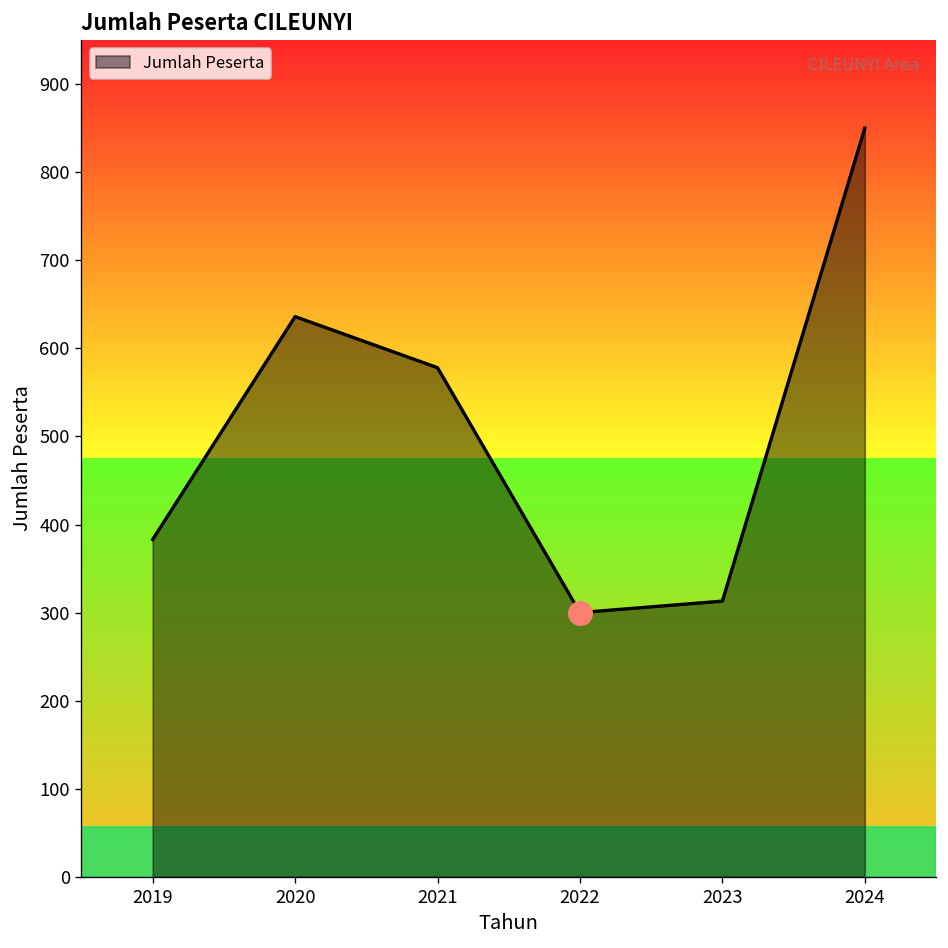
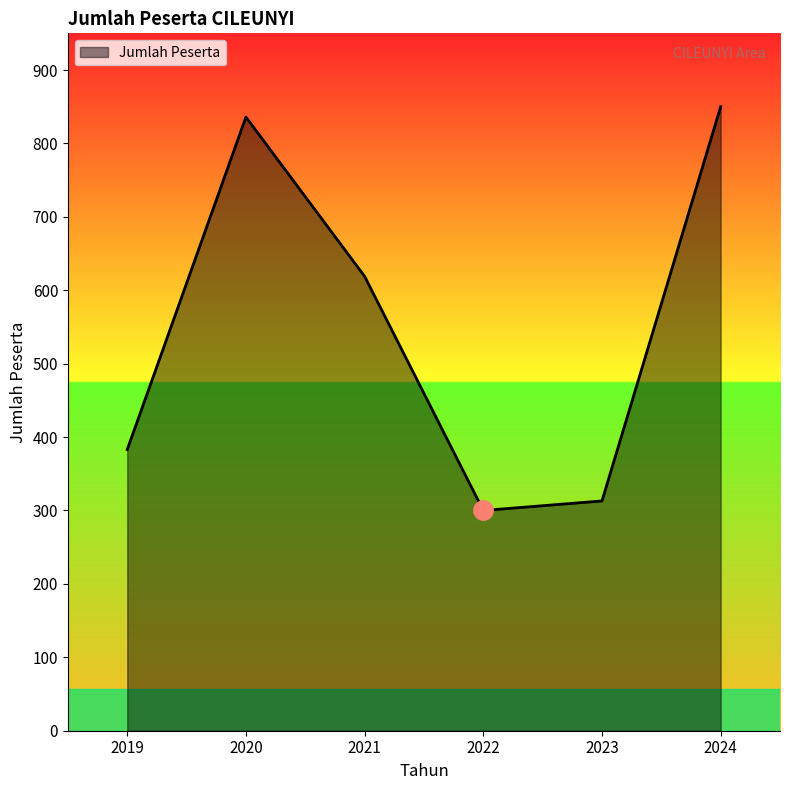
Jumlah Peserta, 2020: 640 -> 840
Jumlah Peserta, 2021: 580 -> 620
